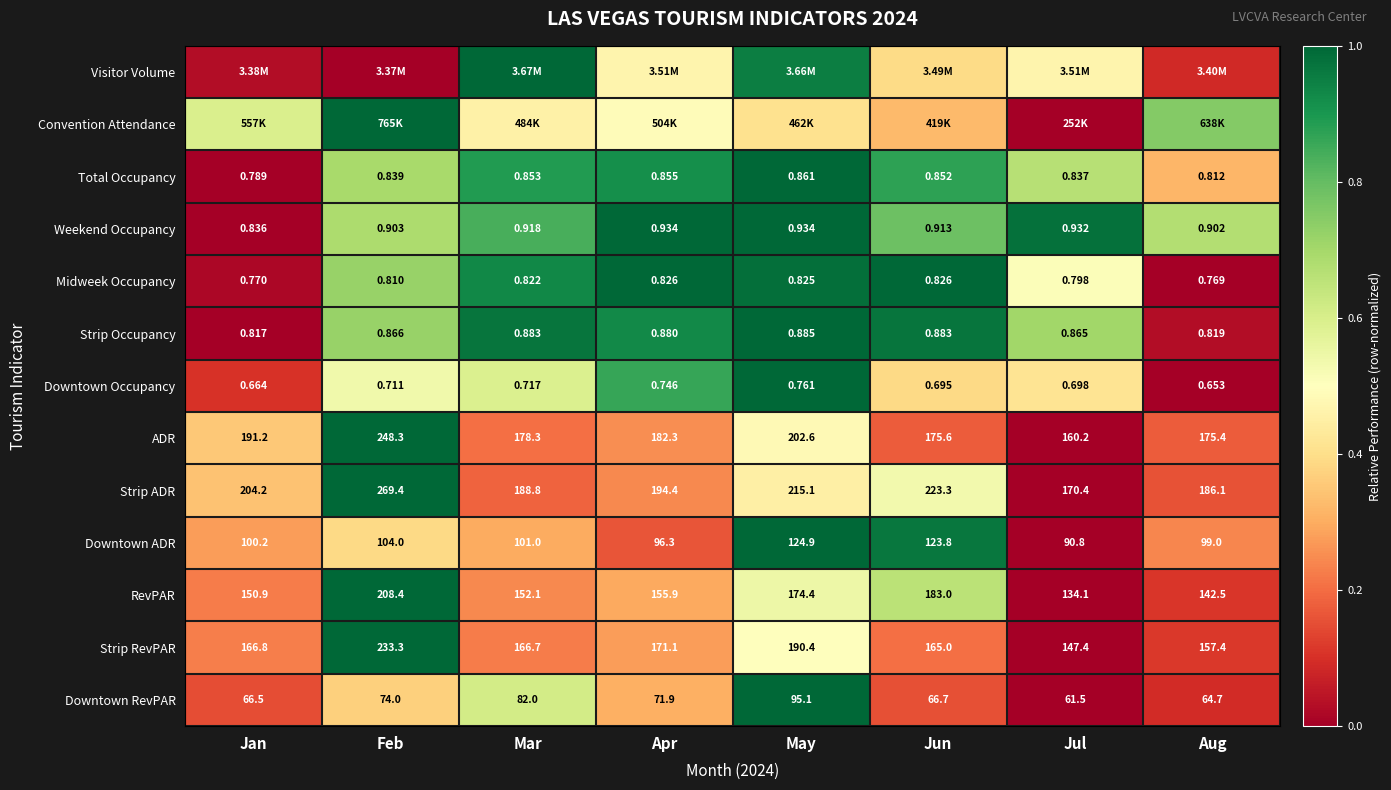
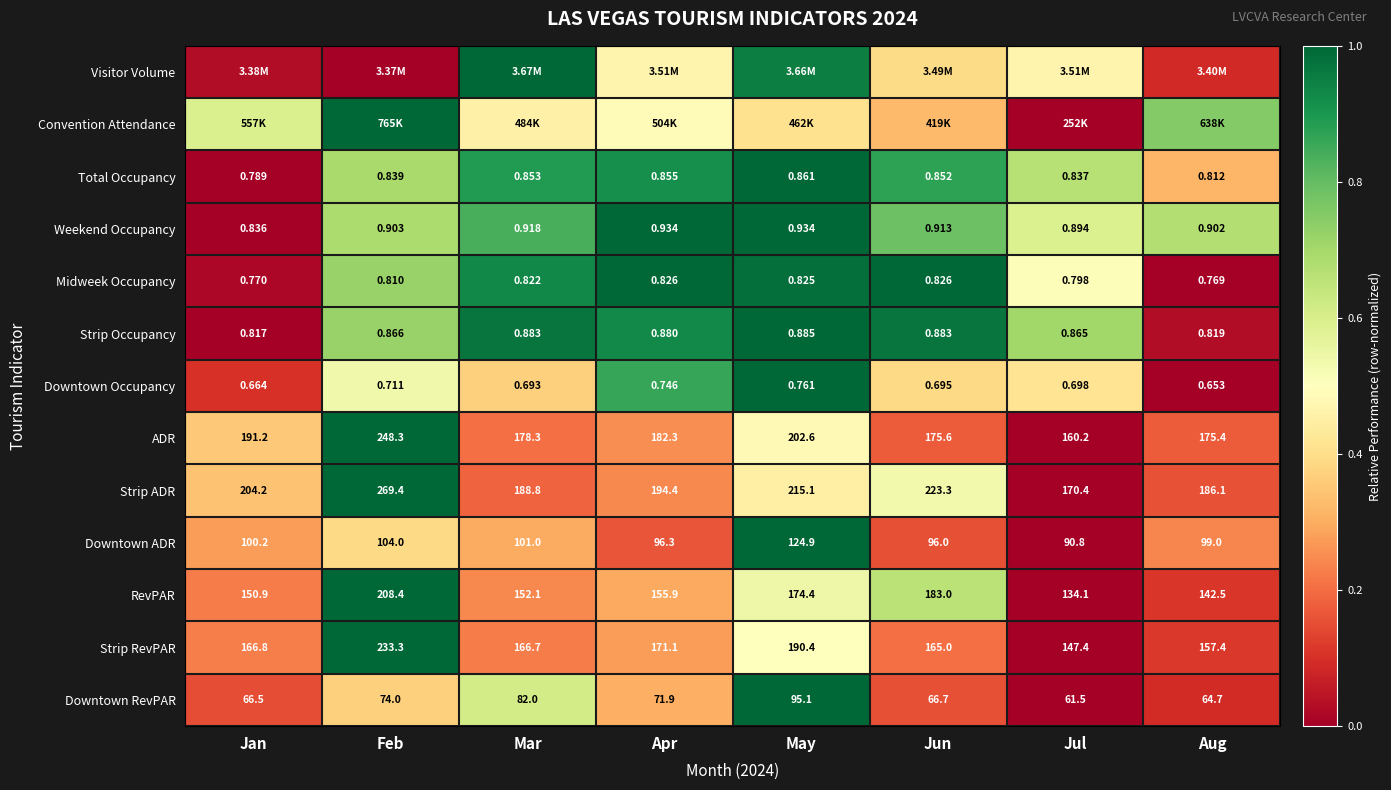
Weekend Occupancy, Jul: 0.932 -> 0.894
Downtown Occupancy, Mar: 0.717 -> 0.693
Downtown ADR, Jun: 123.8 -> 96.0
